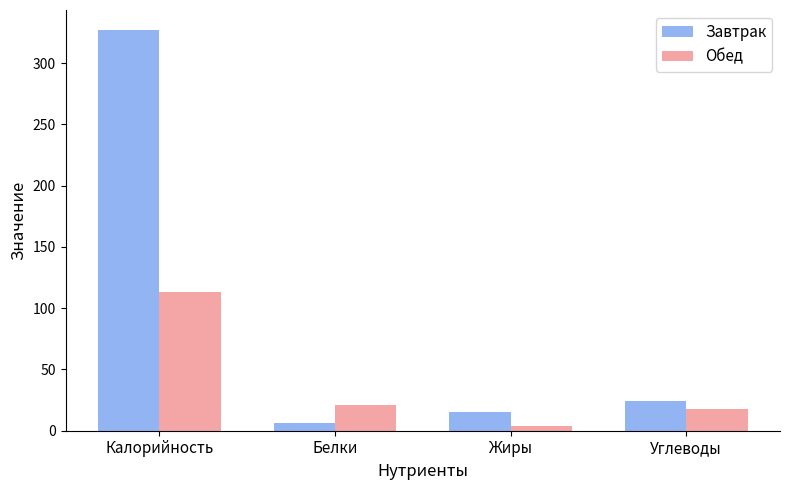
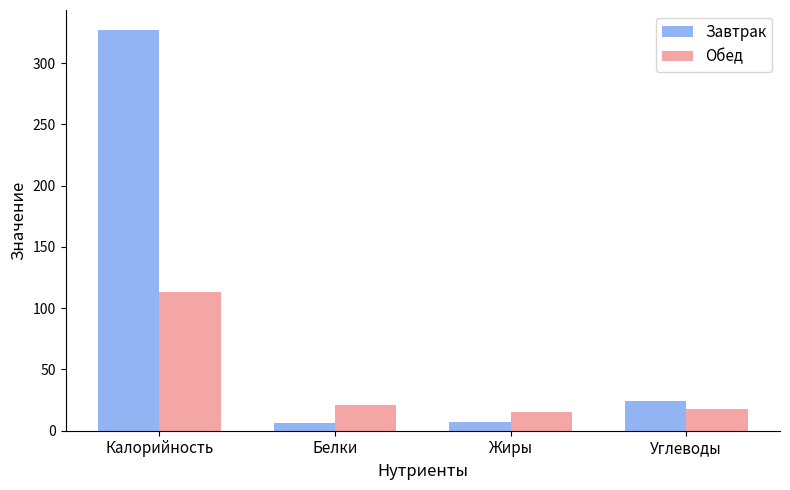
Завтрак, Жиры: 15 -> 7
Обед, Жиры: 4 -> 15
